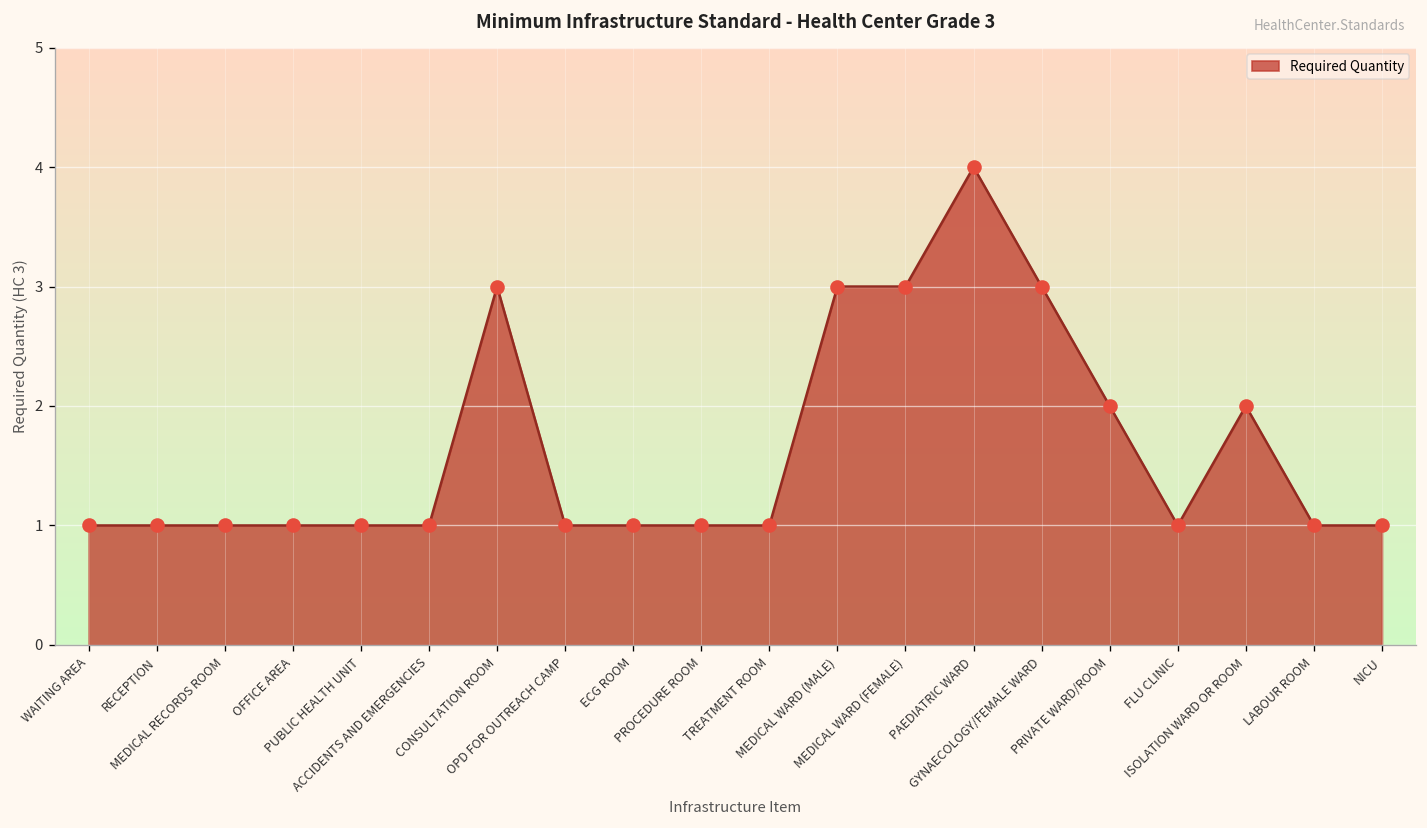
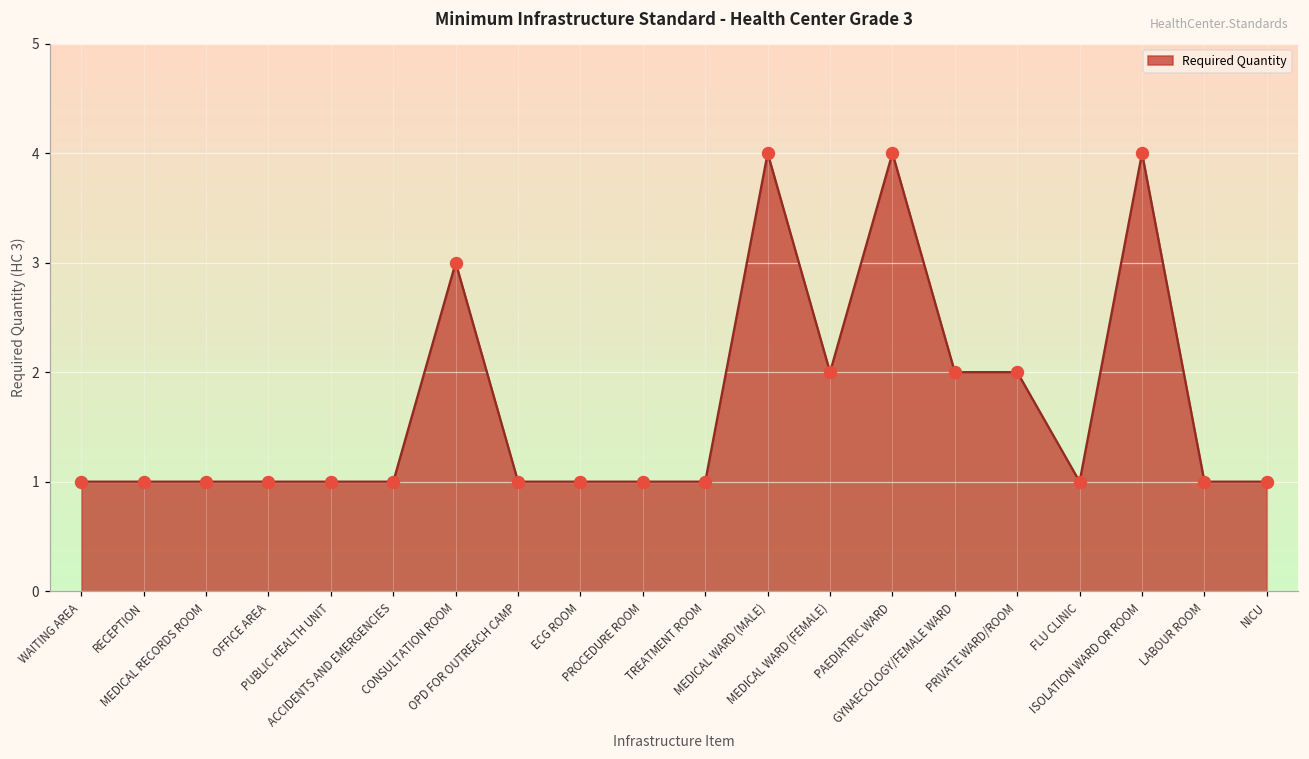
MEDICAL WARD (MALE): 3 -> 4
MEDICAL WARD (FEMALE): 3 -> 2
GYNAECOLOGY/FEMALE WARD: 3 -> 2
ISOLATION WARD OR ROOM: 2 -> 4
